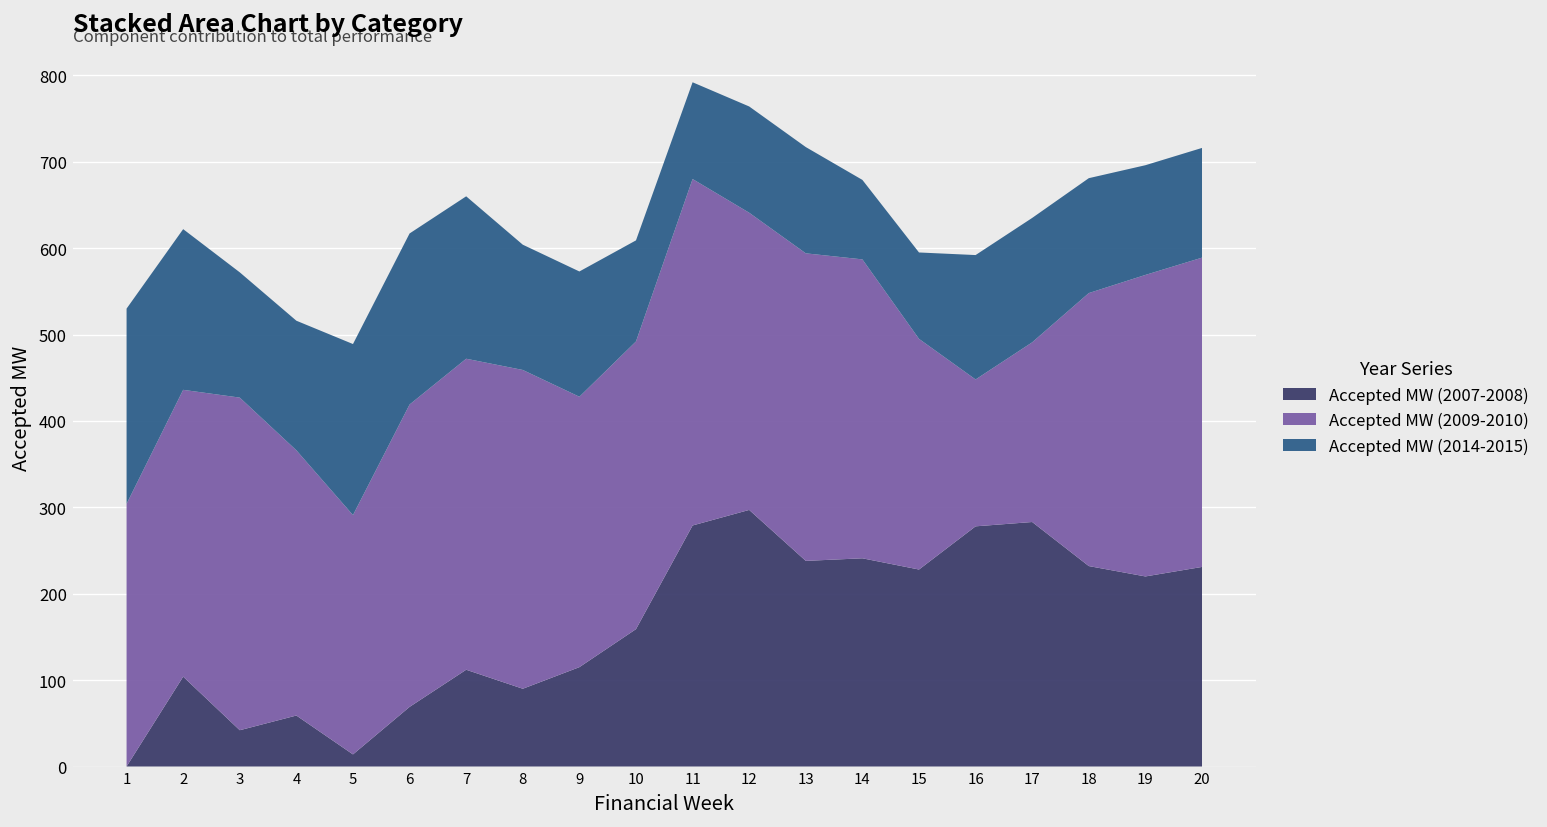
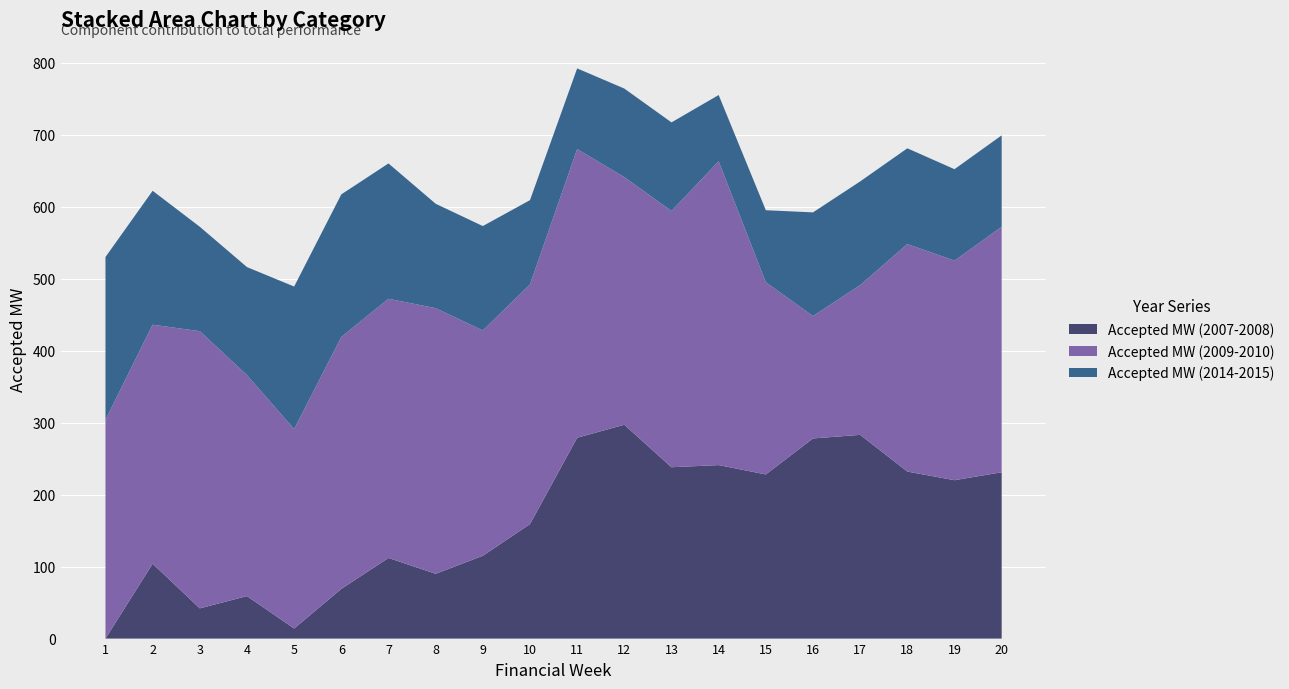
Accepted MW (2009-2010), 14: 350 -> 420
Accepted MW (2009-2010), 19: 350 -> 310
Accepted MW (2009-2010), 20: 360 -> 340
